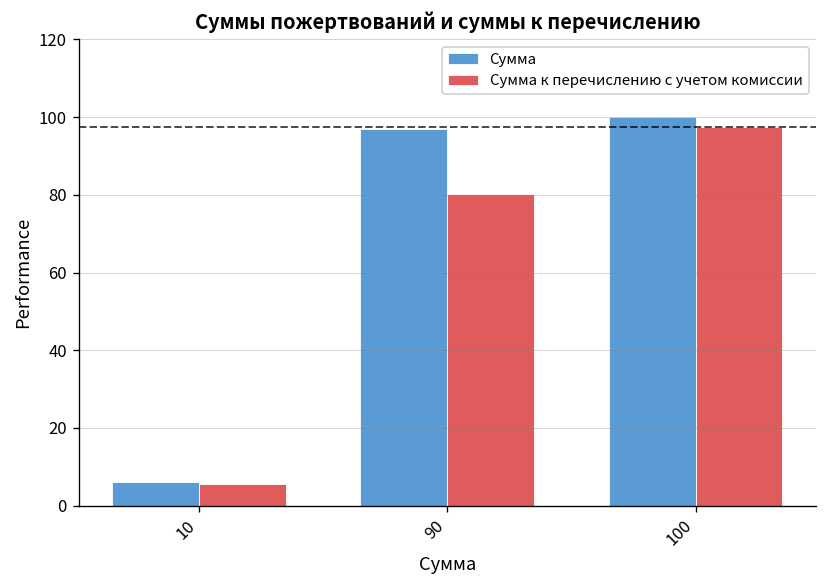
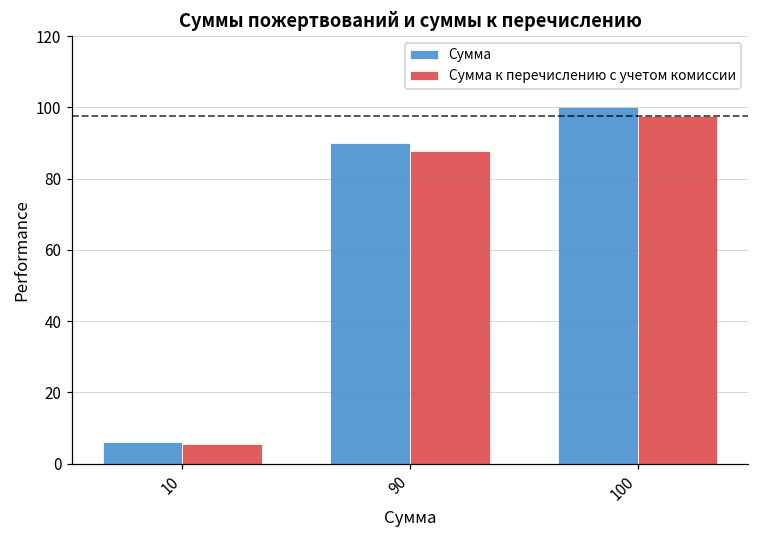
Сумма, 90: 97 -> 90
Сумма к перечислению с учетом комиссии, 90: 80 -> 88
